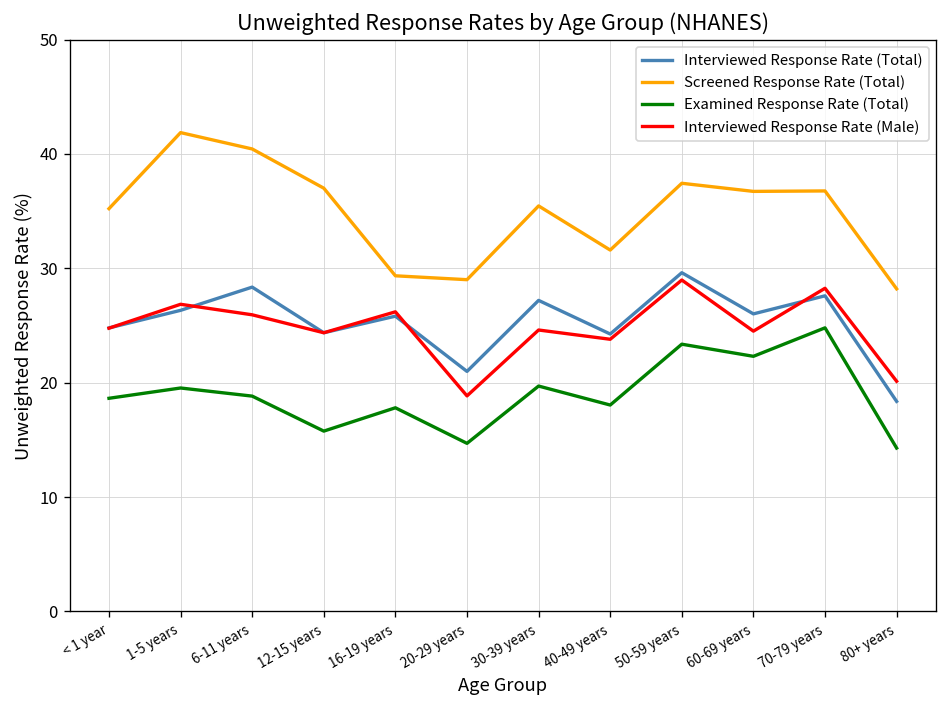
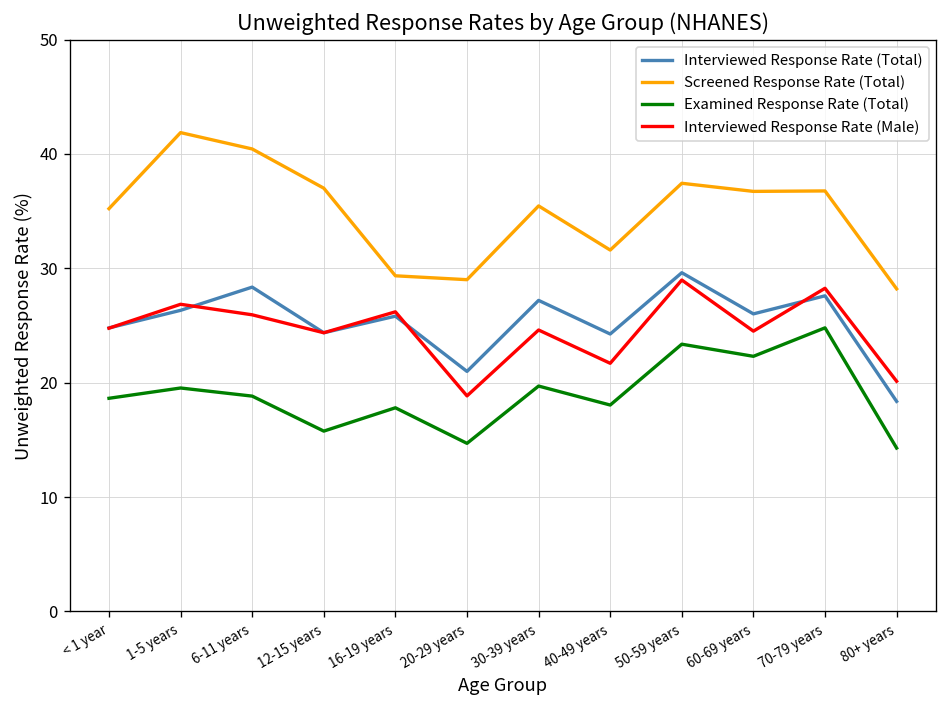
Interviewed Response Rate (Male), 40-49 years: 24 -> 22
